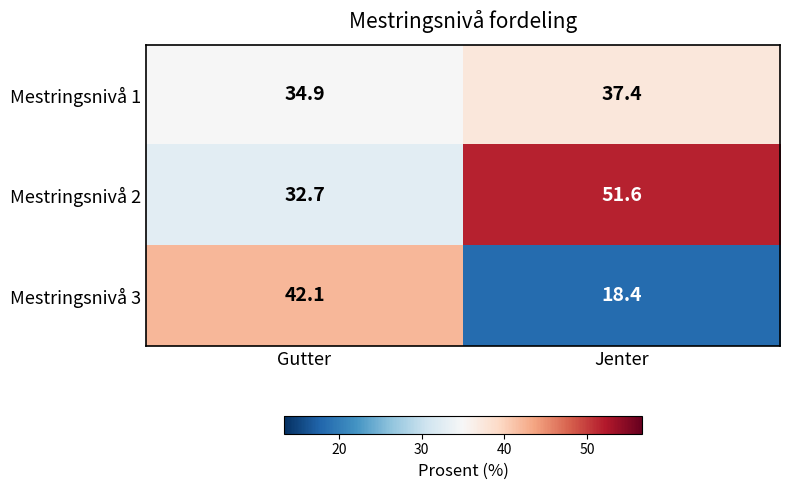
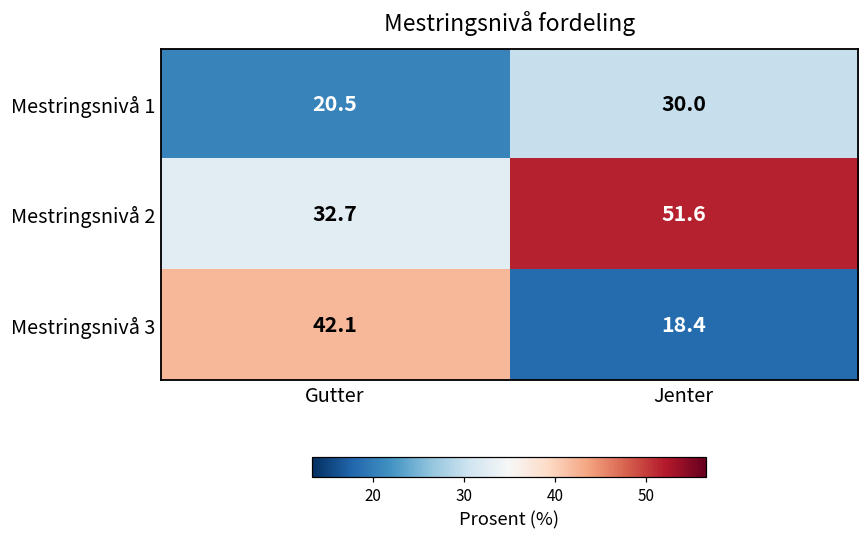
Mestringsnivå 1, Gutter: 34.9 -> 20.5
Mestringsnivå 1, Jenter: 37.4 -> 30.0
